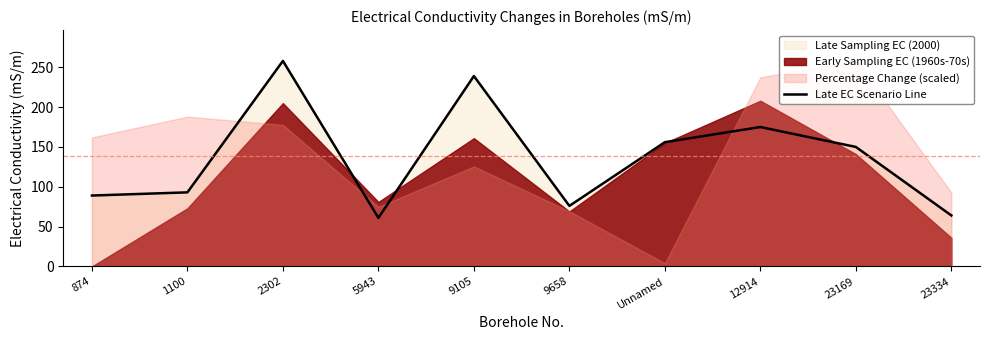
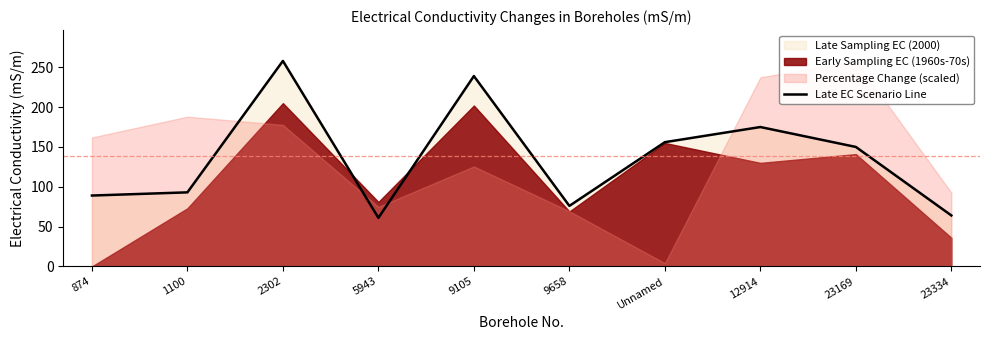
Early Sampling EC (1960s-70s), 9105: 160 -> 200
Early Sampling EC (1960s-70s), 12914: 210 -> 130
